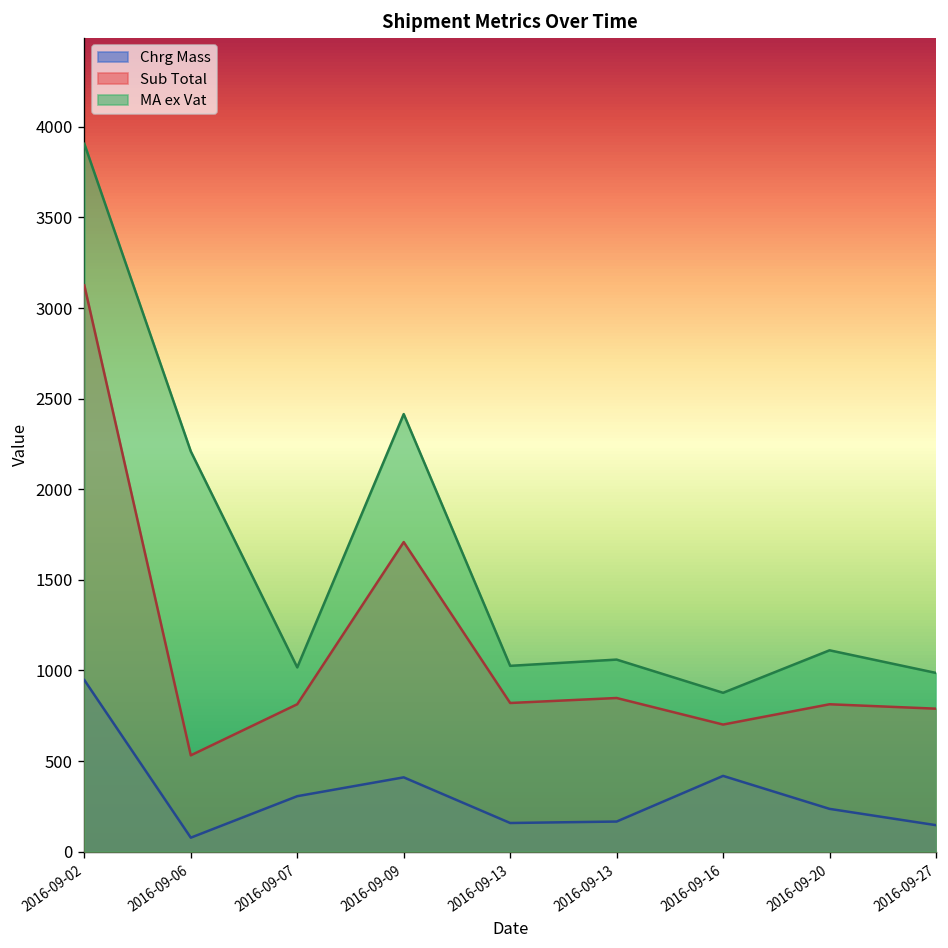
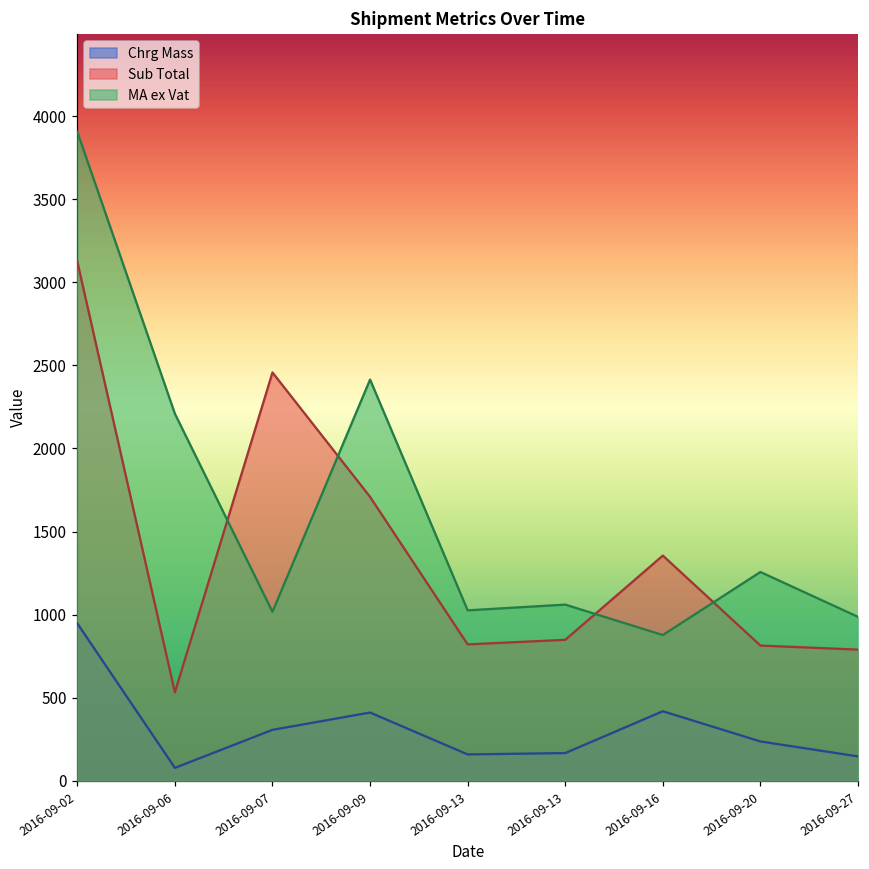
Sub Total, 2016-09-07: 810 -> 2460
Sub Total, 2016-09-16: 700 -> 1360
MA ex Vat, 2016-09-20: 1110 -> 1260
